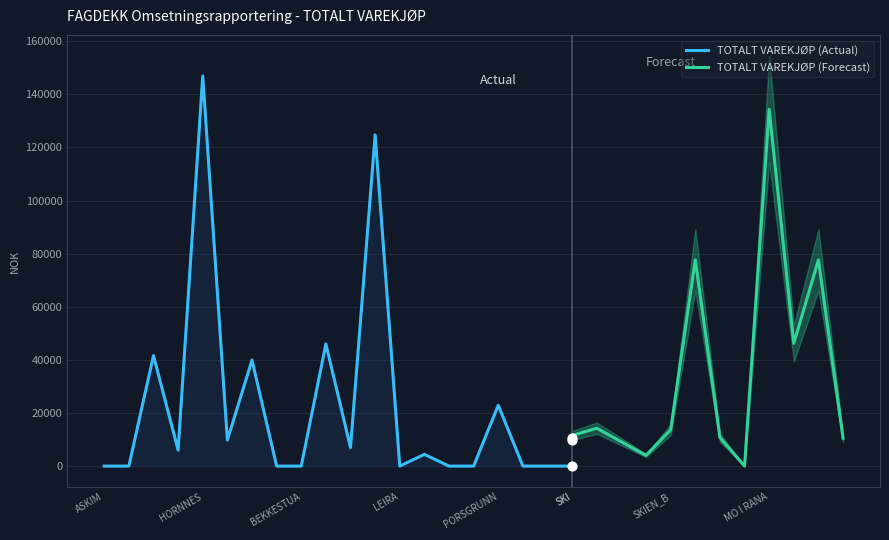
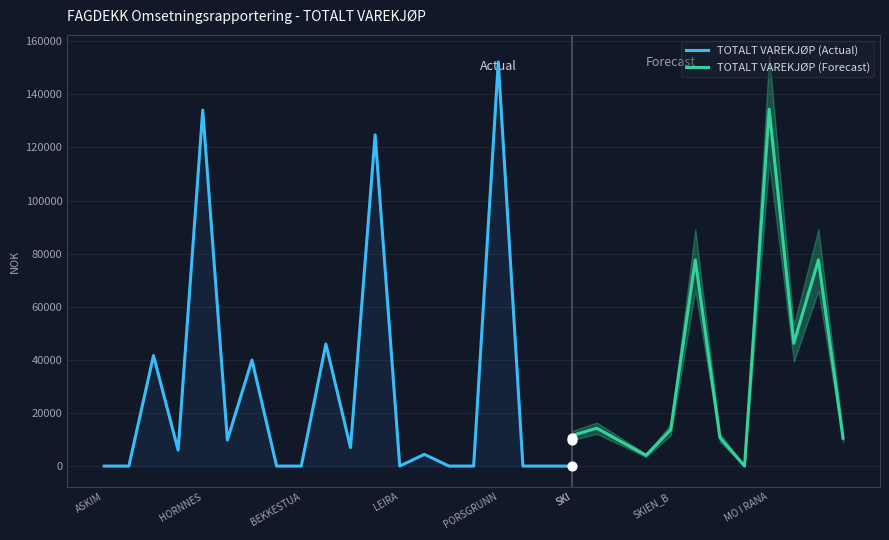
TOTALT VAREKJØP (Actual), HORNNES: 147000 -> 134000
TOTALT VAREKJØP (Actual), PORSGRUNN: 23000 -> 152000
